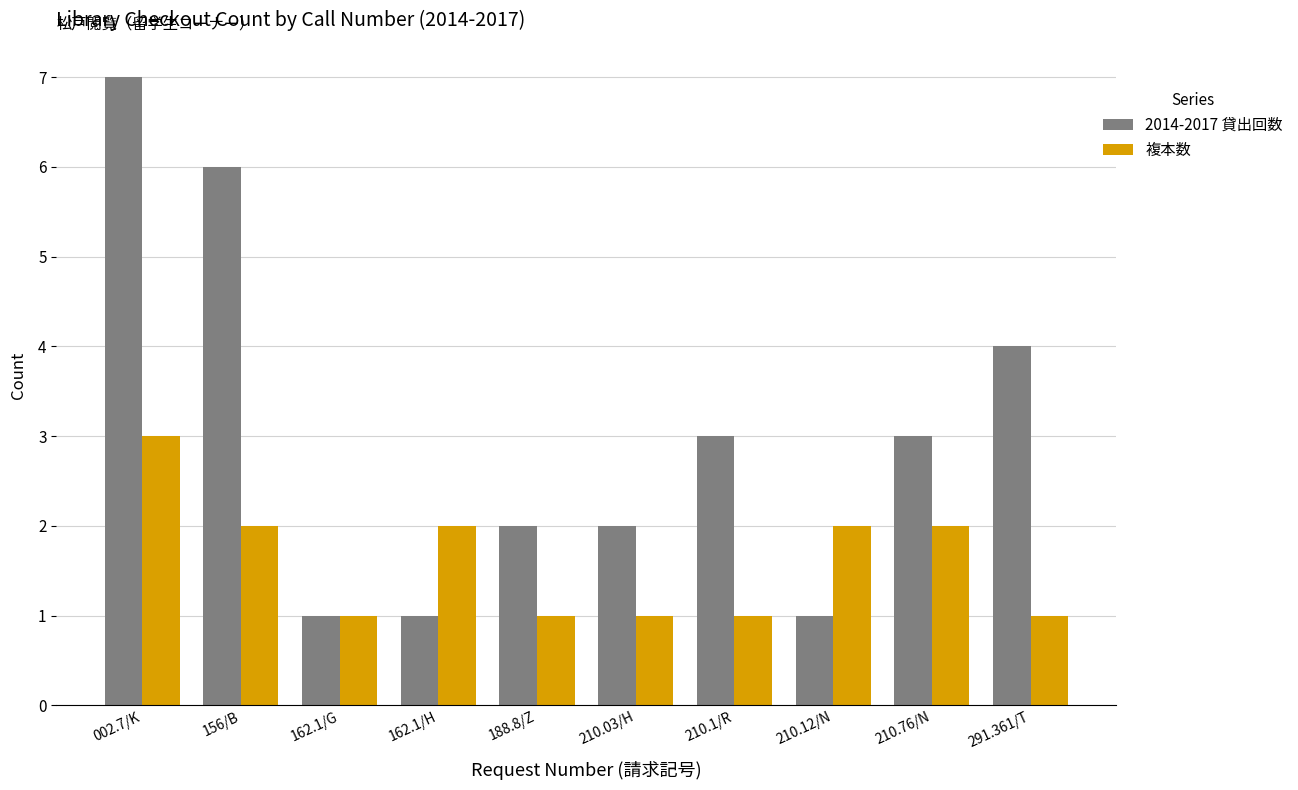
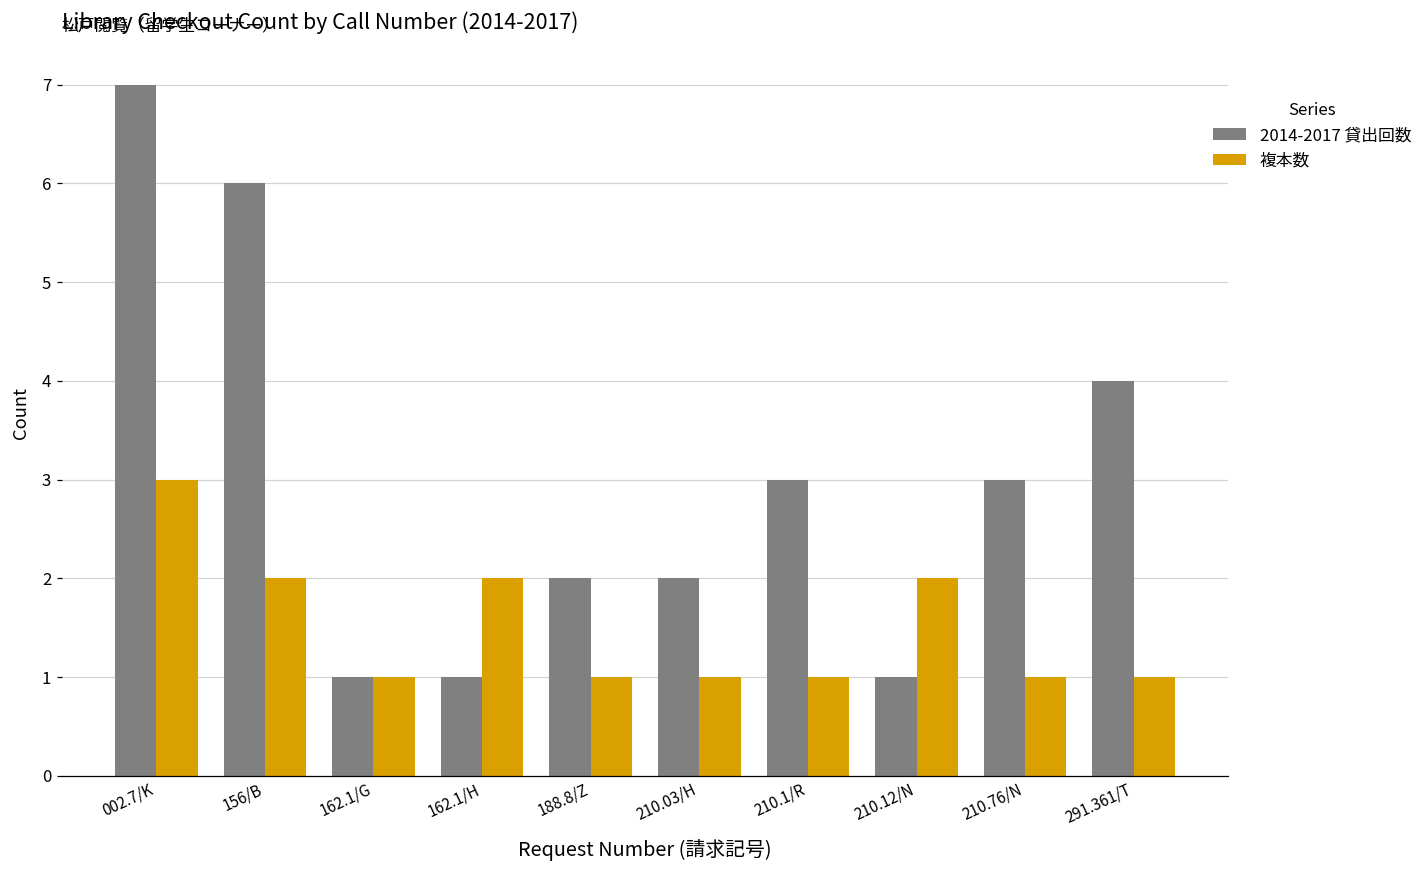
複本数, 210.76/N: 2 -> 1
